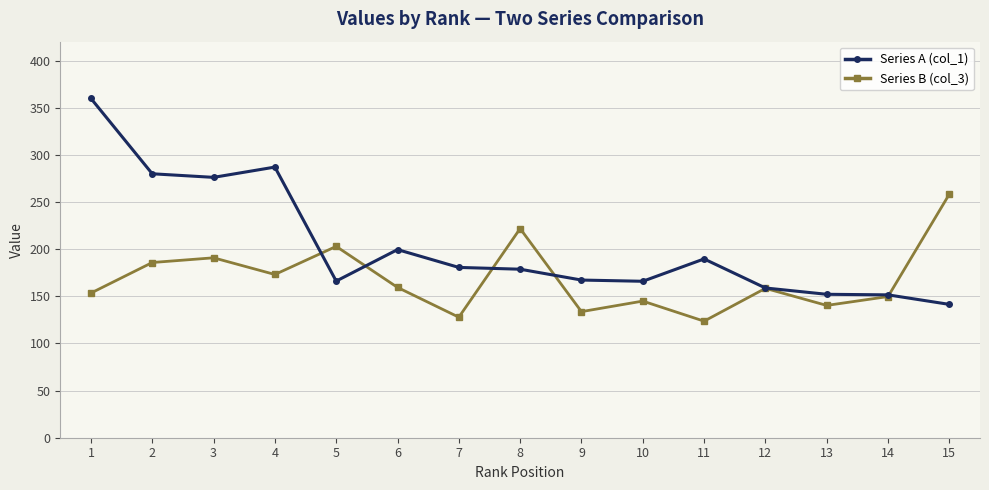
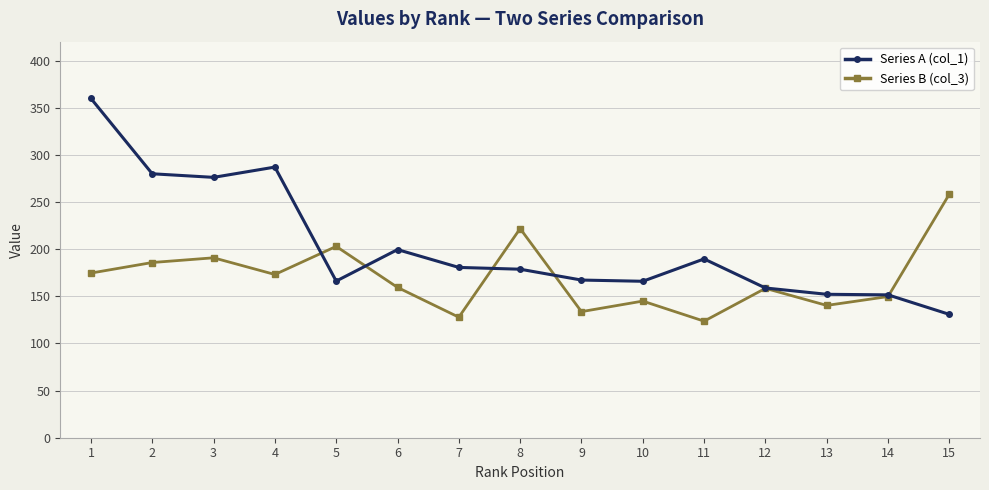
Series B (col_3), 1: 150 -> 170
Series A (col_1), 15: 140 -> 130
